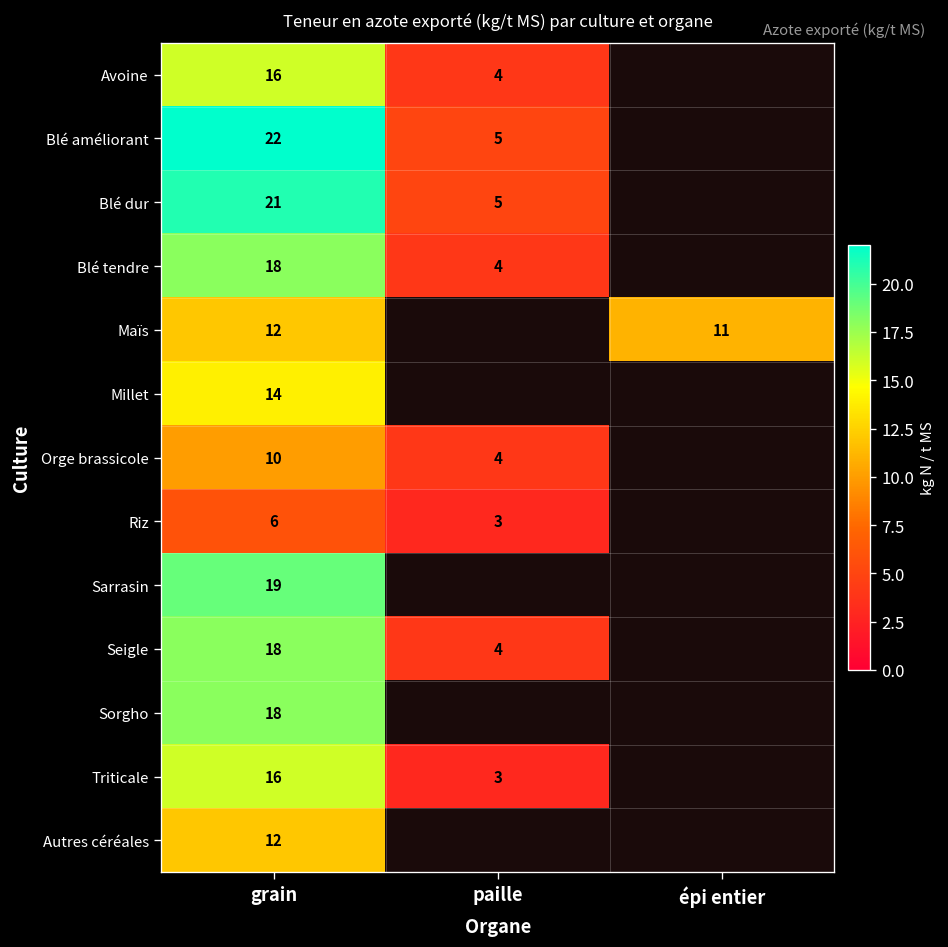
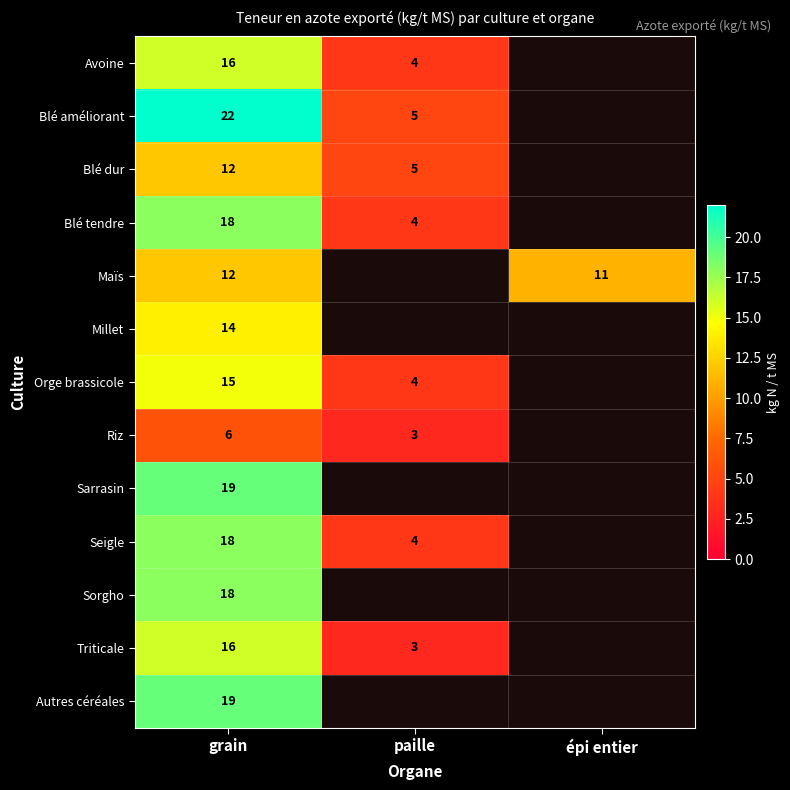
Blé dur, grain: 21 -> 12
Orge brassicole, grain: 10 -> 15
Autres céréales, grain: 12 -> 19
